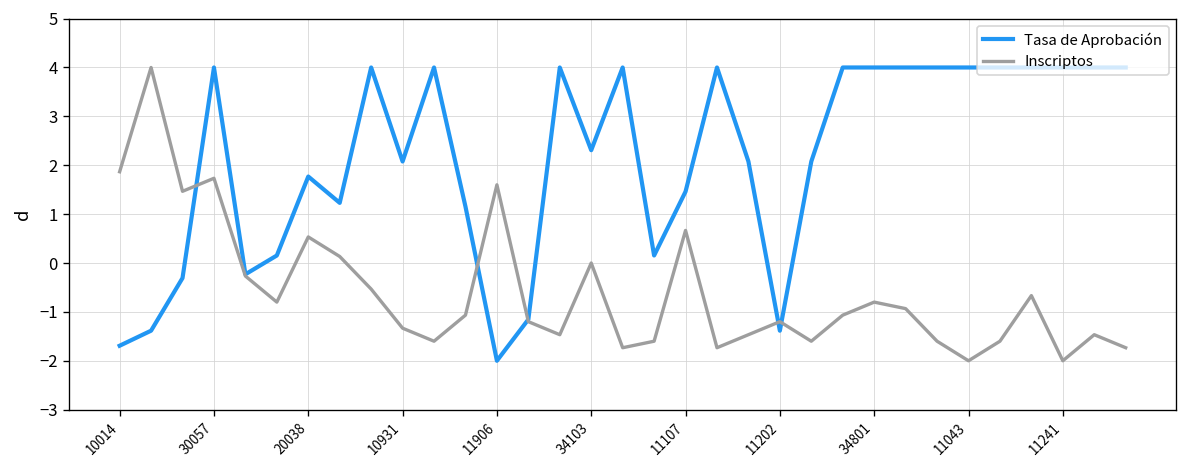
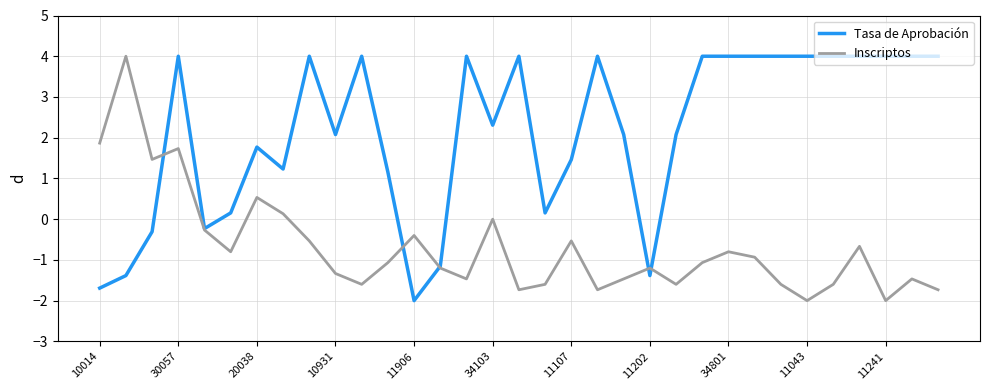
Inscriptos, 11906: 1.6 -> -0.4
Inscriptos, 11107: 0.7 -> -0.5
